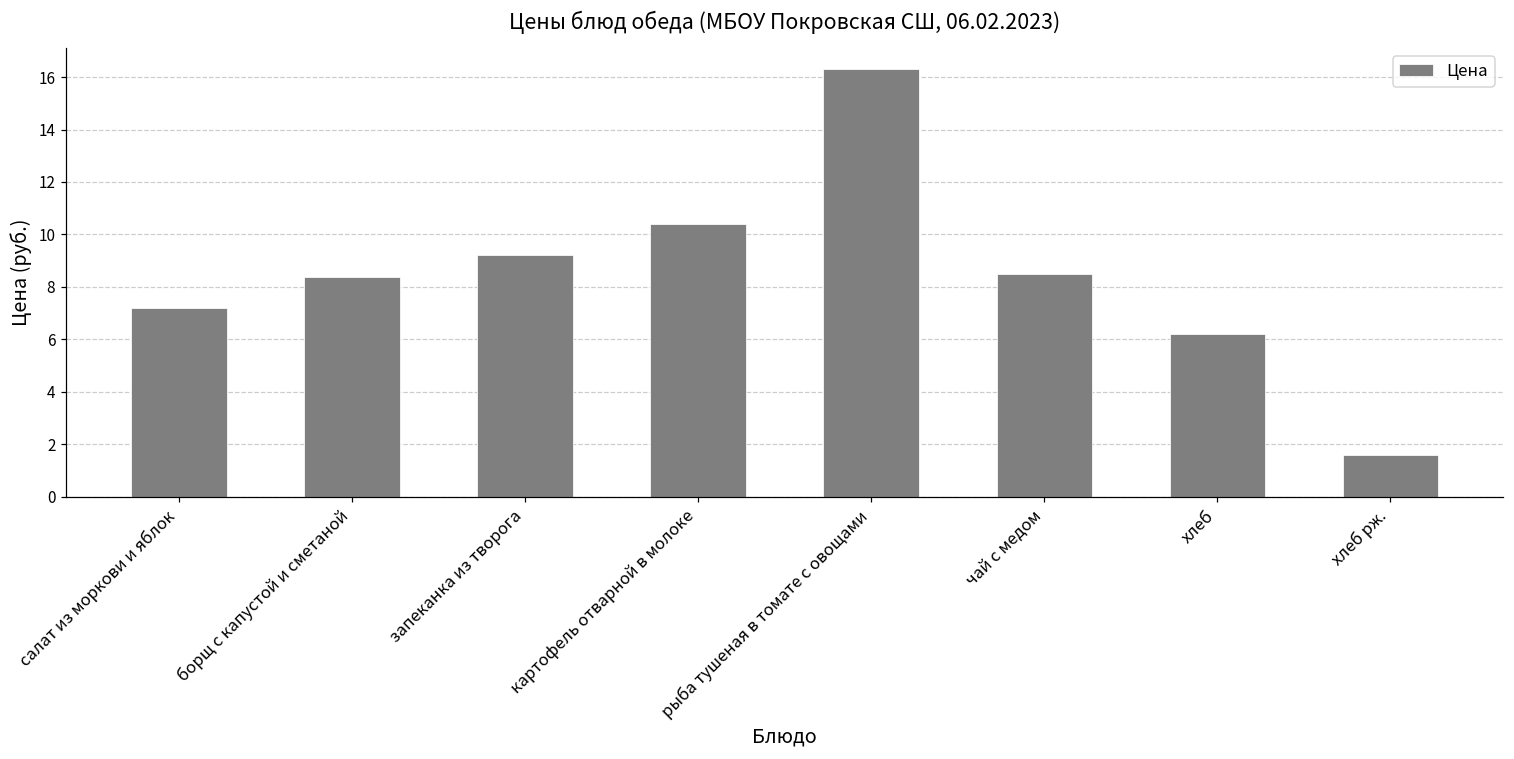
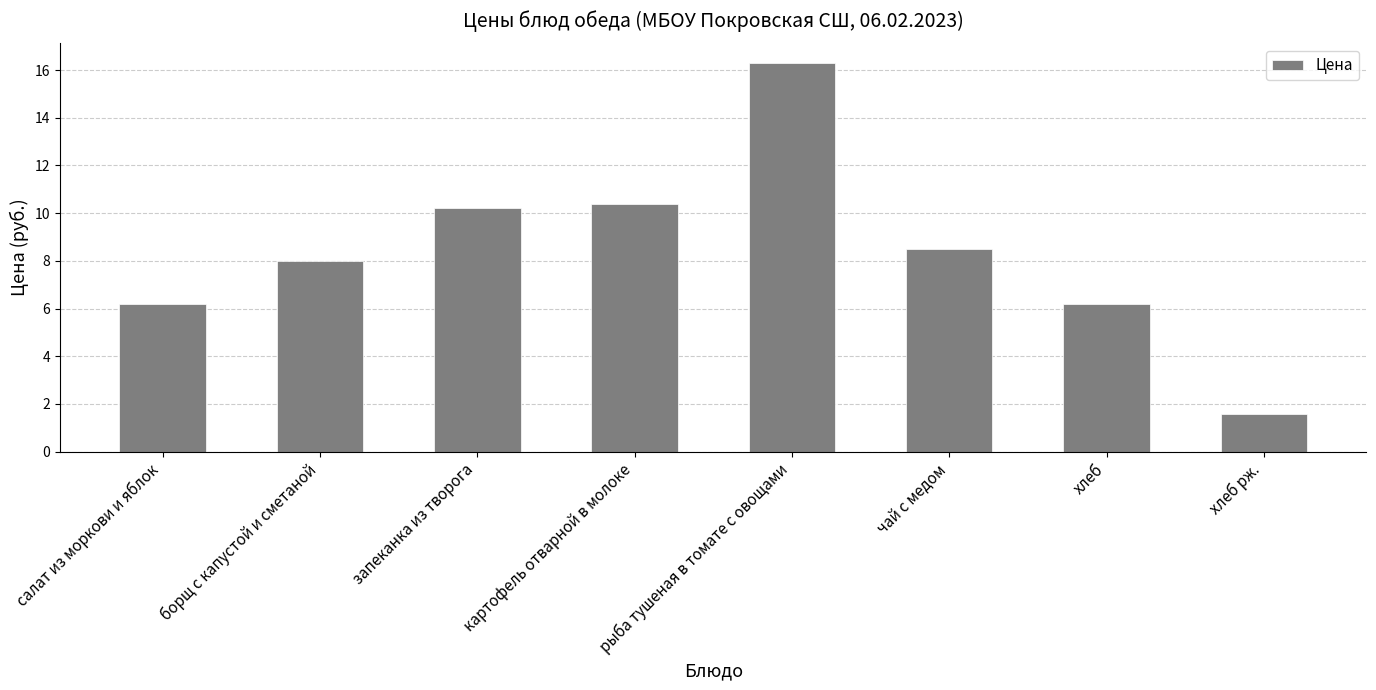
салат из моркови и яблок: 7.2 -> 6.2
борщ с капустой и сметаной: 8.4 -> 8.0
запеканка из творога: 9.2 -> 10.2
